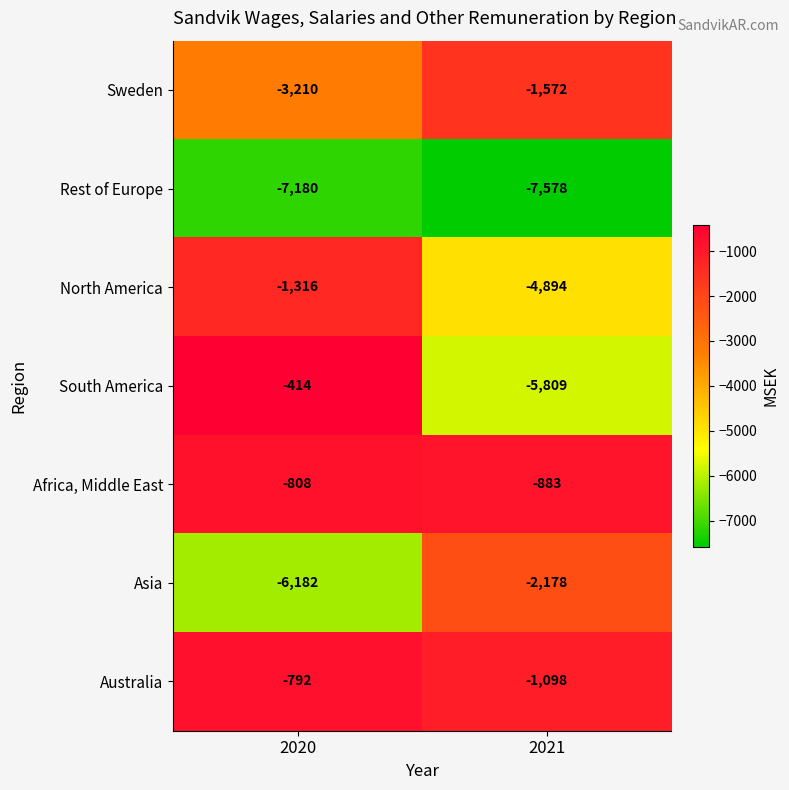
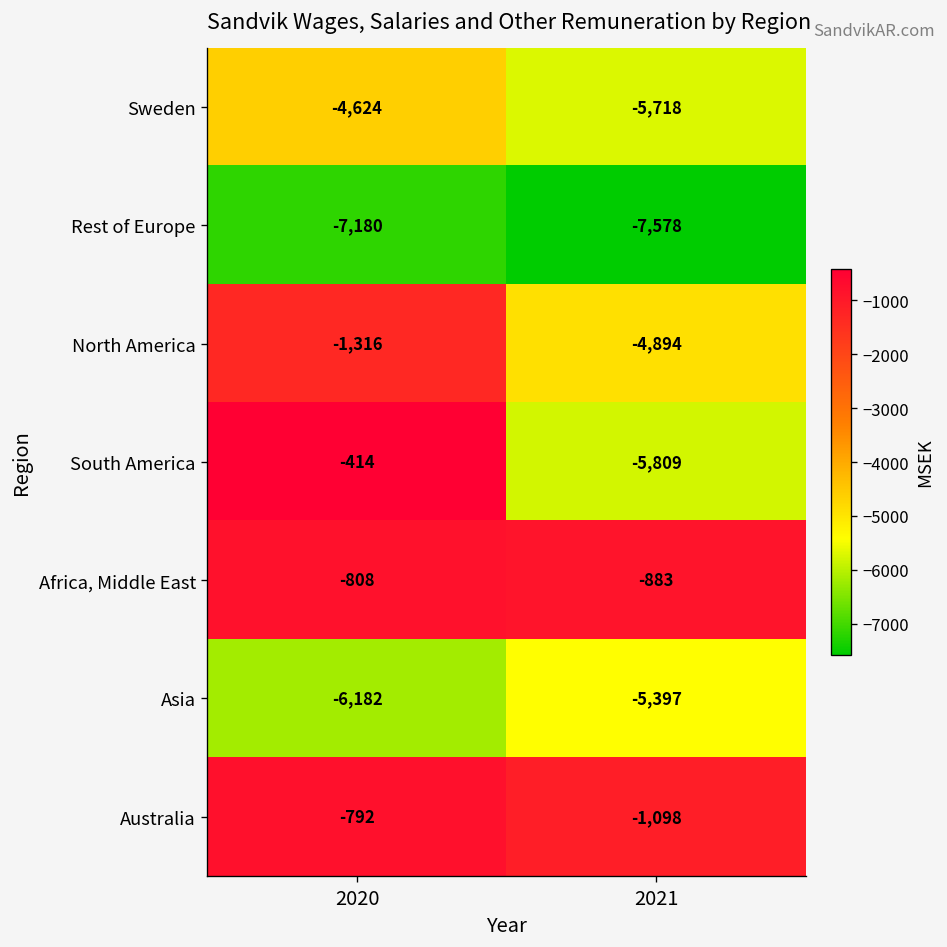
Sweden, 2020: -3,210 -> -4,624
Sweden, 2021: -1,572 -> -5,718
Asia, 2021: -2,178 -> -5,397
